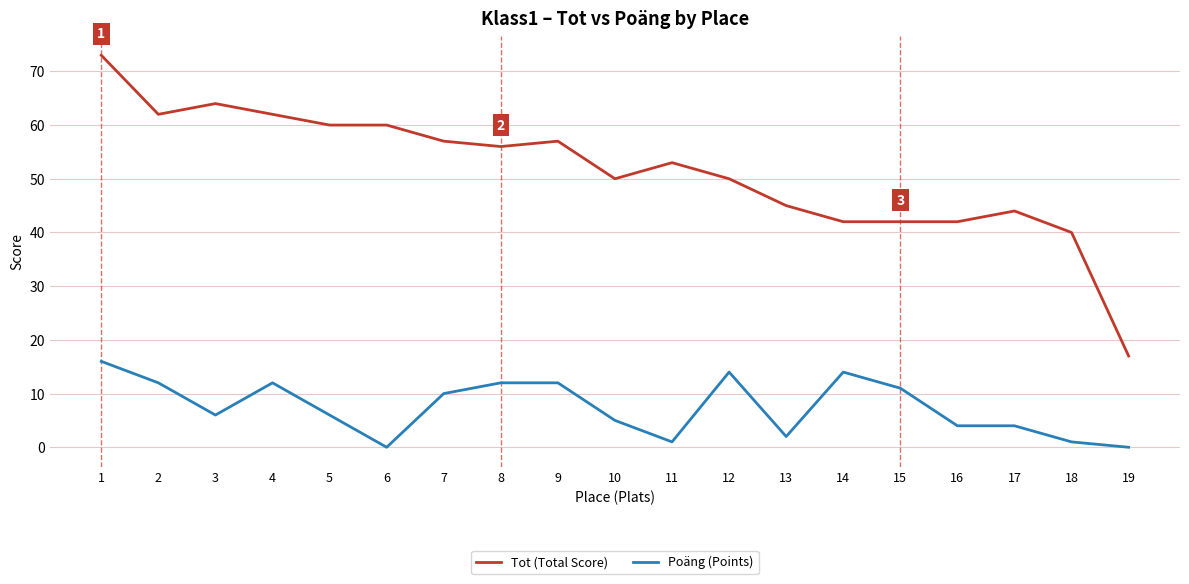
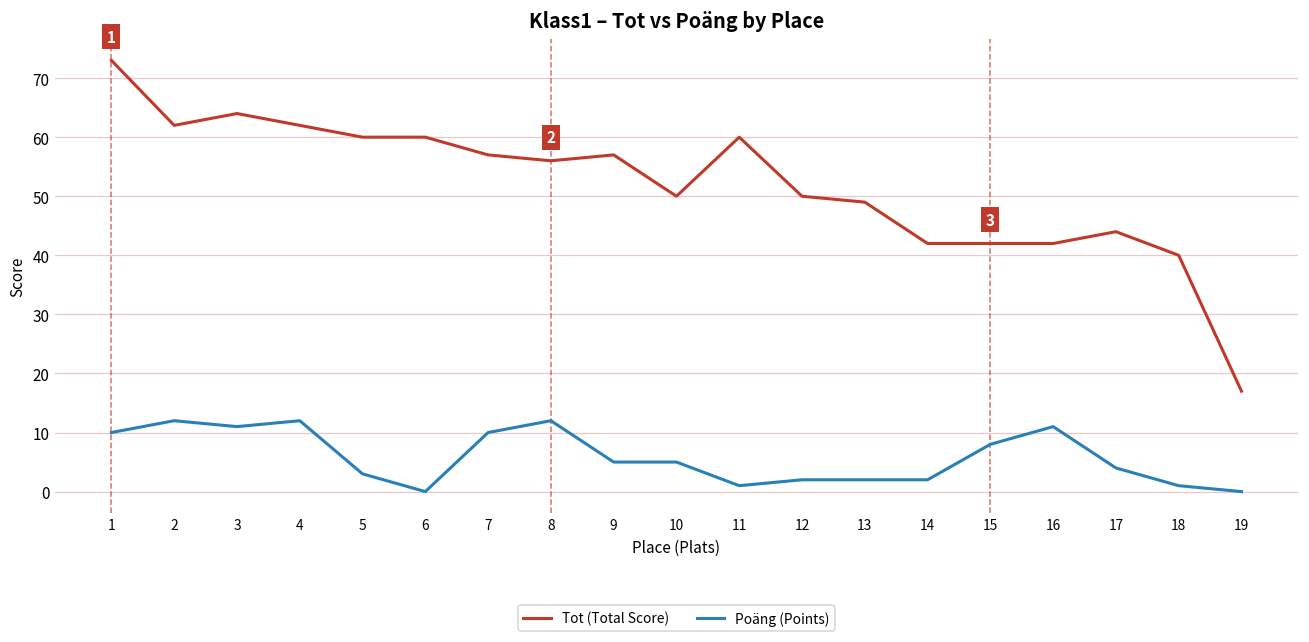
Poäng (Points), 1: 16 -> 10
Poäng (Points), 3: 6 -> 11
Poäng (Points), 5: 6 -> 3
Poäng (Points), 9: 12 -> 5
Tot (Total Score), 11: 53 -> 60
Poäng (Points), 12: 14 -> 2
Tot (Total Score), 13: 45 -> 49
Poäng (Points), 14: 14 -> 2
Poäng (Points), 15: 11 -> 8
Poäng (Points), 16: 4 -> 11
